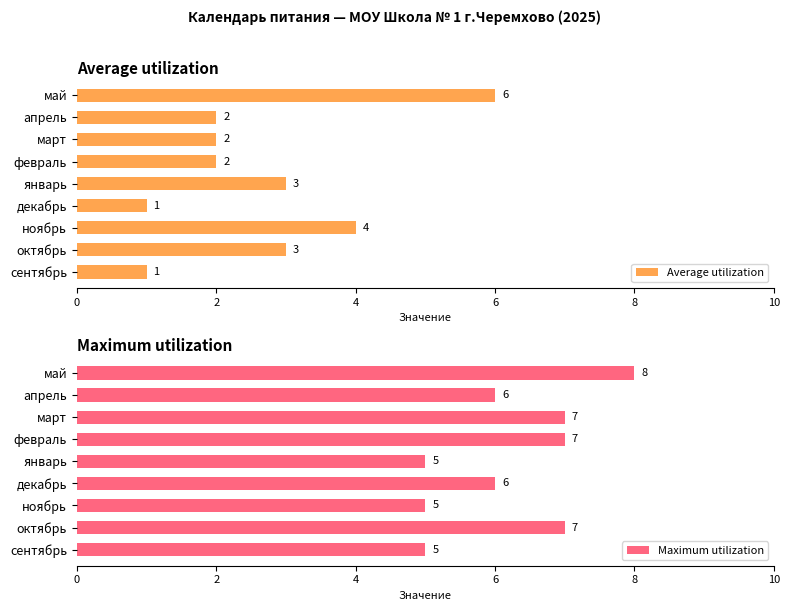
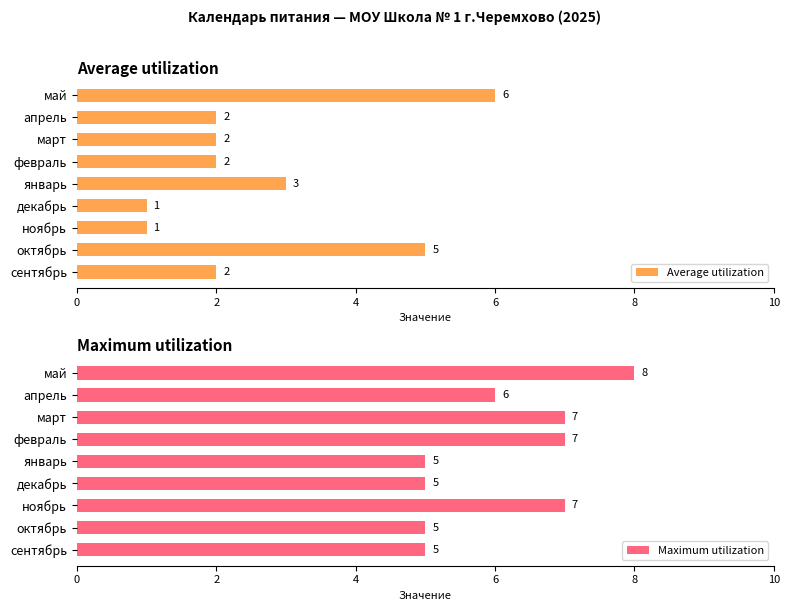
Average utilization, ноябрь: 4 -> 1
Average utilization, октябрь: 3 -> 5
Average utilization, сентябрь: 1 -> 2
Maximum utilization, декабрь: 6 -> 5
Maximum utilization, ноябрь: 5 -> 7
Maximum utilization, октябрь: 7 -> 5
